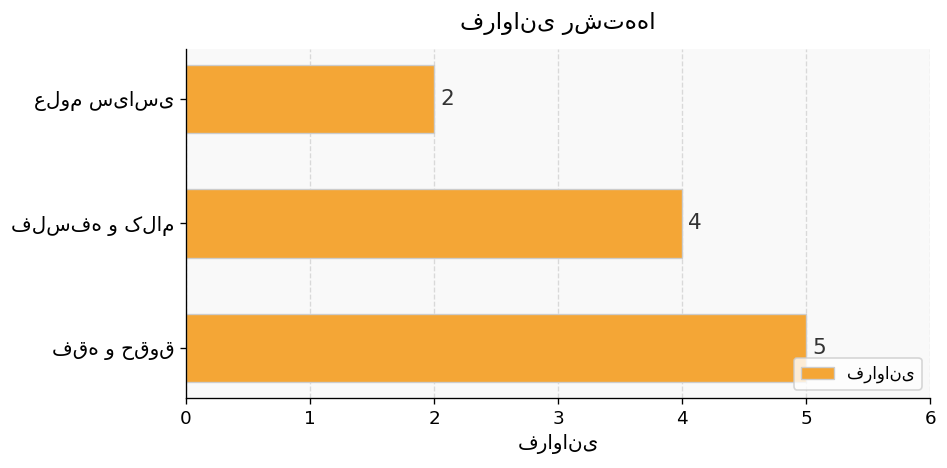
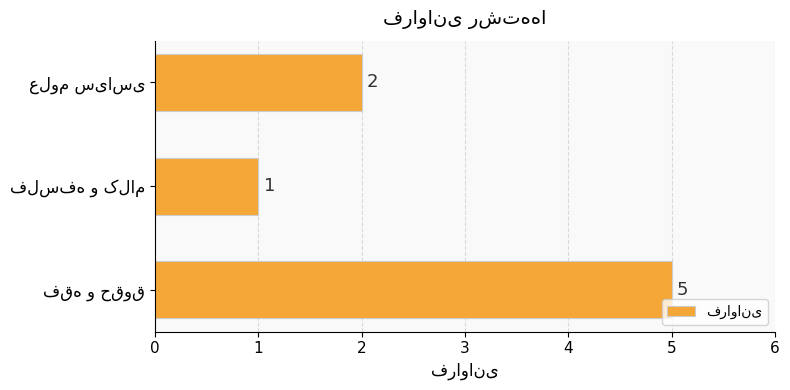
فلسفه و کلام: 4 -> 1
